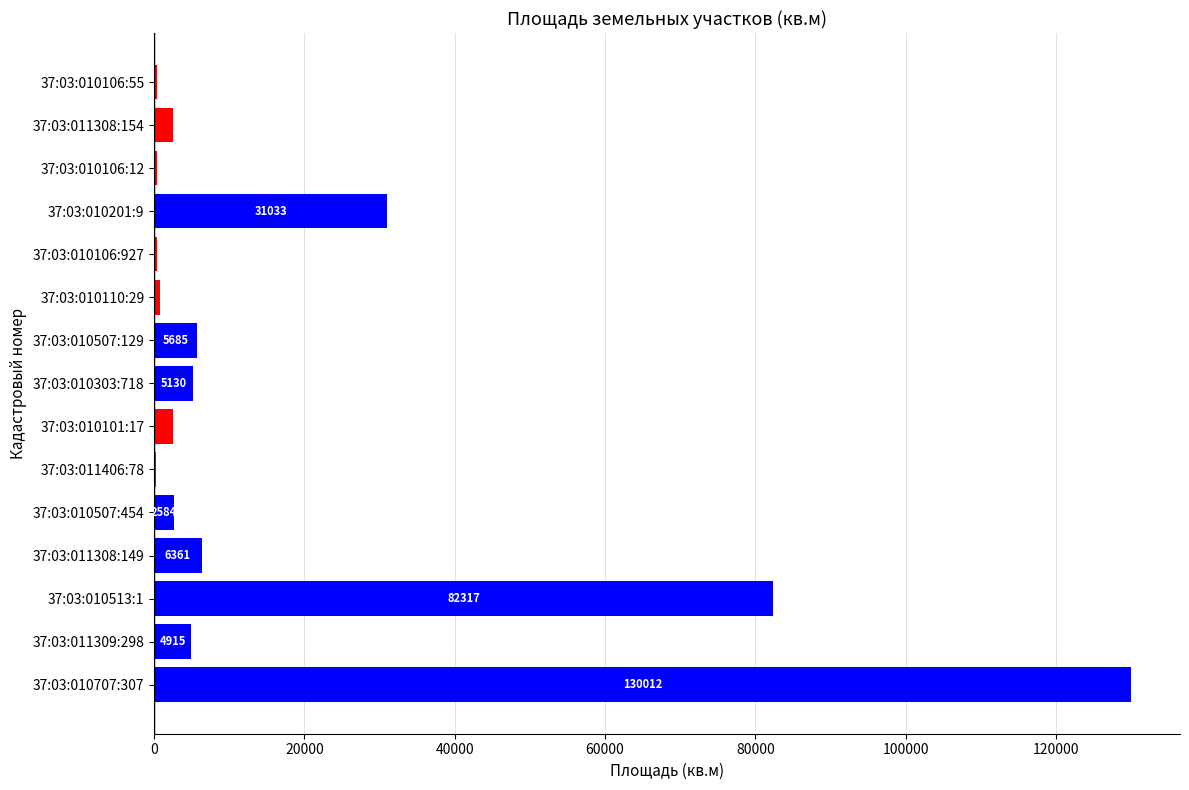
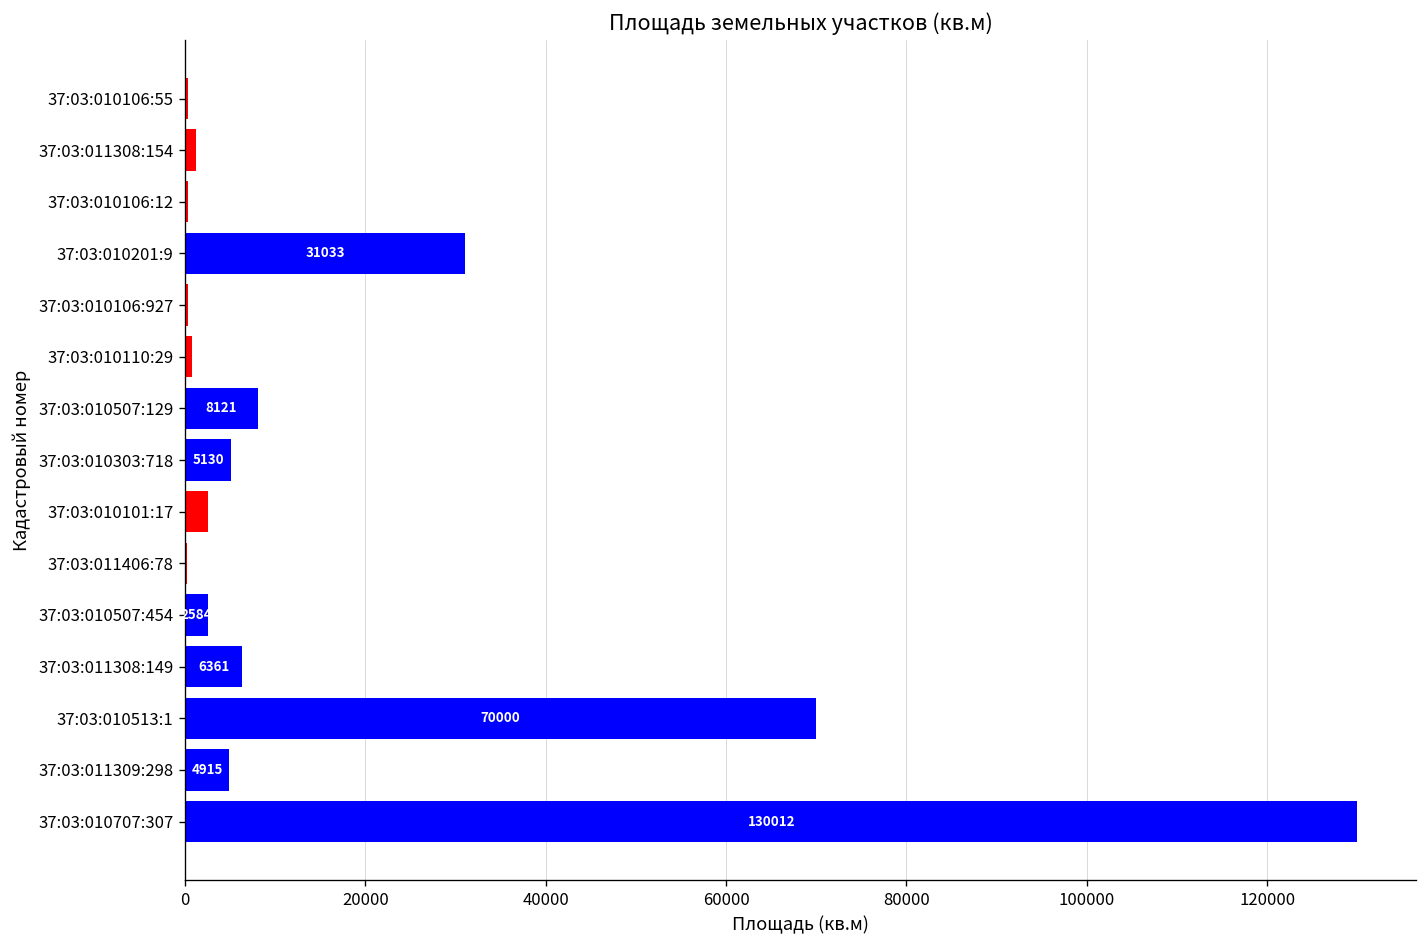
37:03:011308:154: 3000 -> 1000
37:03:010507:129: 5685 -> 8121
37:03:010513:1: 82317 -> 70000
